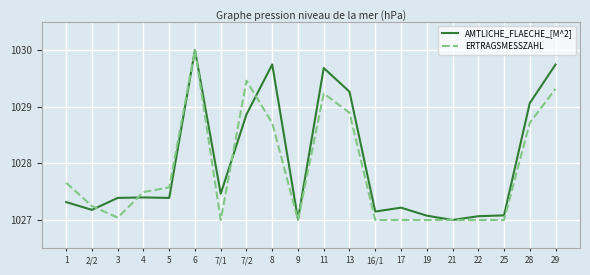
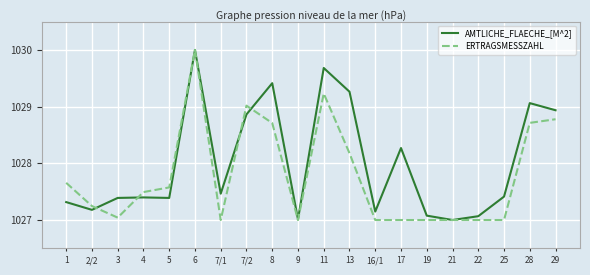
ERTRAGSMESSZAHL, 7/2: 1029.5 -> 1029.0
AMTLICHE_FLAECHE_[M^2], 8: 1029.7 -> 1029.4
ERTRAGSMESSZAHL, 13: 1028.9 -> 1028.2
AMTLICHE_FLAECHE_[M^2], 17: 1027.2 -> 1028.3
AMTLICHE_FLAECHE_[M^2], 25: 1027.1 -> 1027.4
AMTLICHE_FLAECHE_[M^2], 29: 1029.7 -> 1028.9
ERTRAGSMESSZAHL, 29: 1029.3 -> 1028.8
